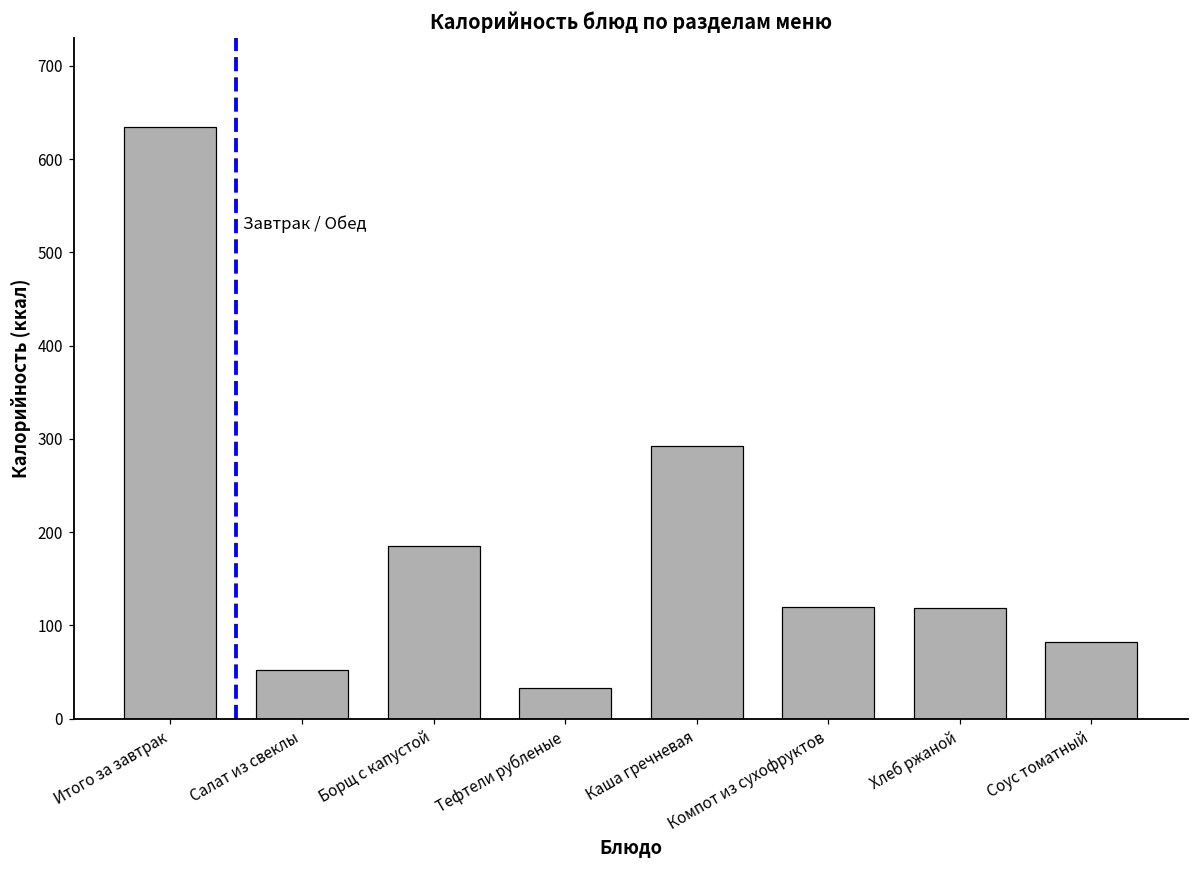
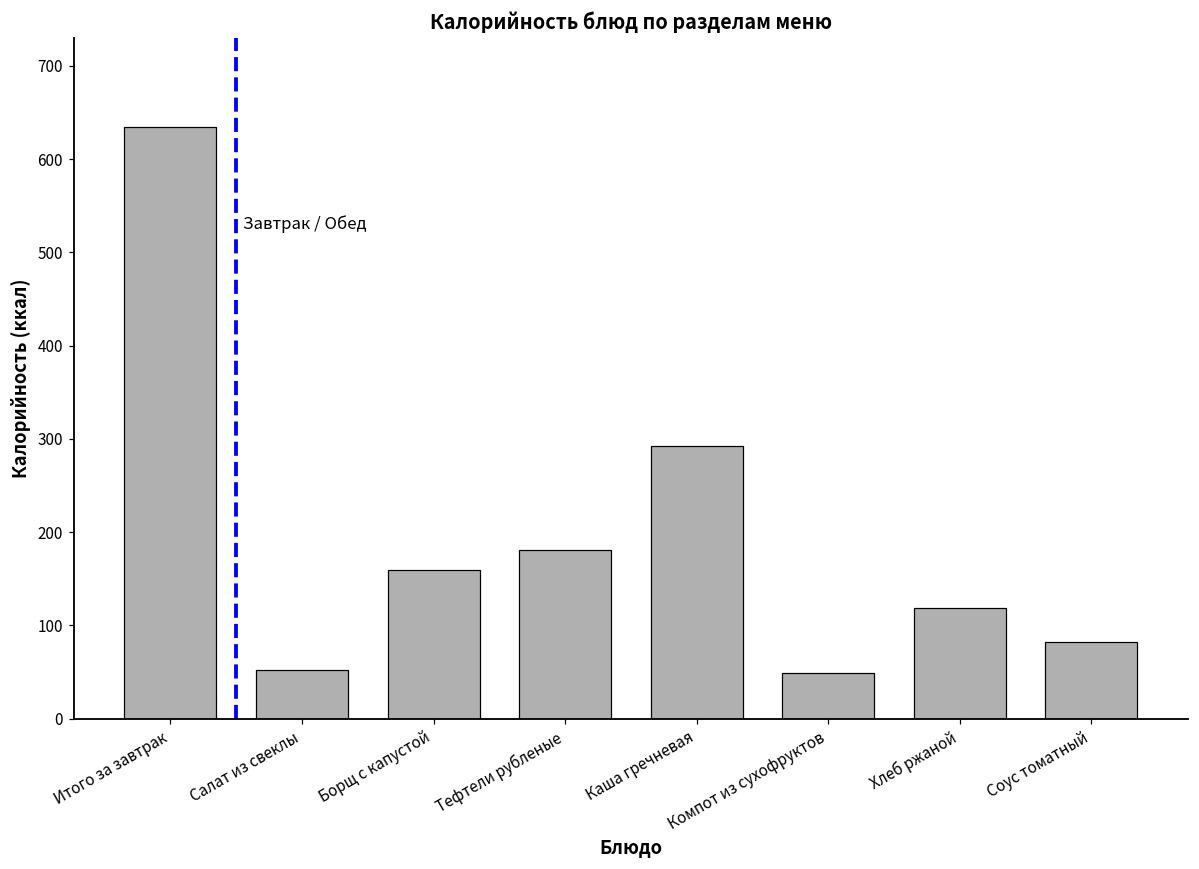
Борщ с капустой: 180 -> 160
Тефтели рубленые: 30 -> 180
Компот из сухофруктов: 120 -> 50
